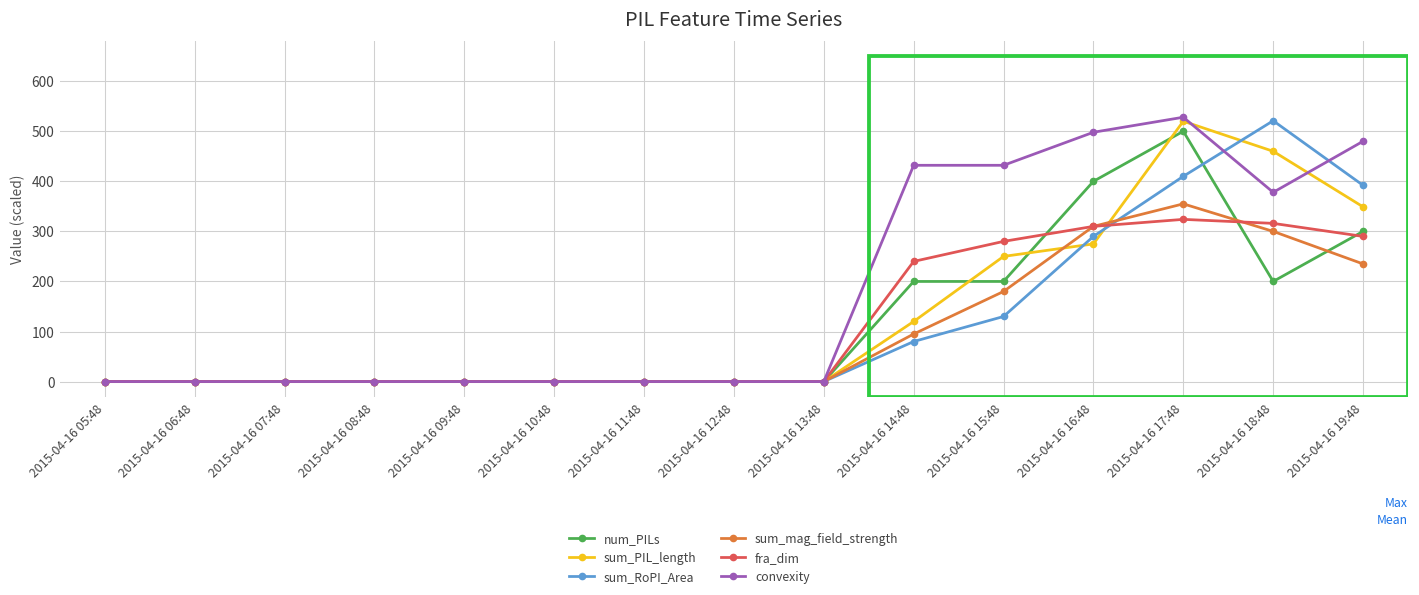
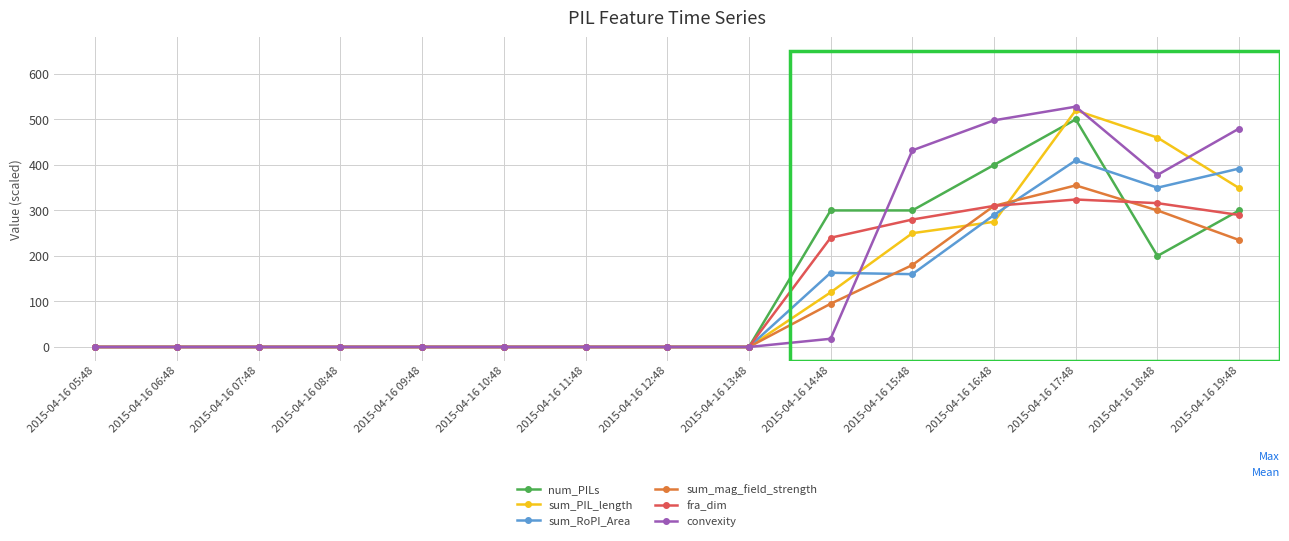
num_PILs, 2015-04-16 14:48: 200 -> 300
sum_RoPI_Area, 2015-04-16 14:48: 80 -> 160
convexity, 2015-04-16 14:48: 430 -> 20
num_PILs, 2015-04-16 15:48: 200 -> 300
sum_RoPI_Area, 2015-04-16 15:48: 130 -> 160
sum_RoPI_Area, 2015-04-16 18:48: 520 -> 350
